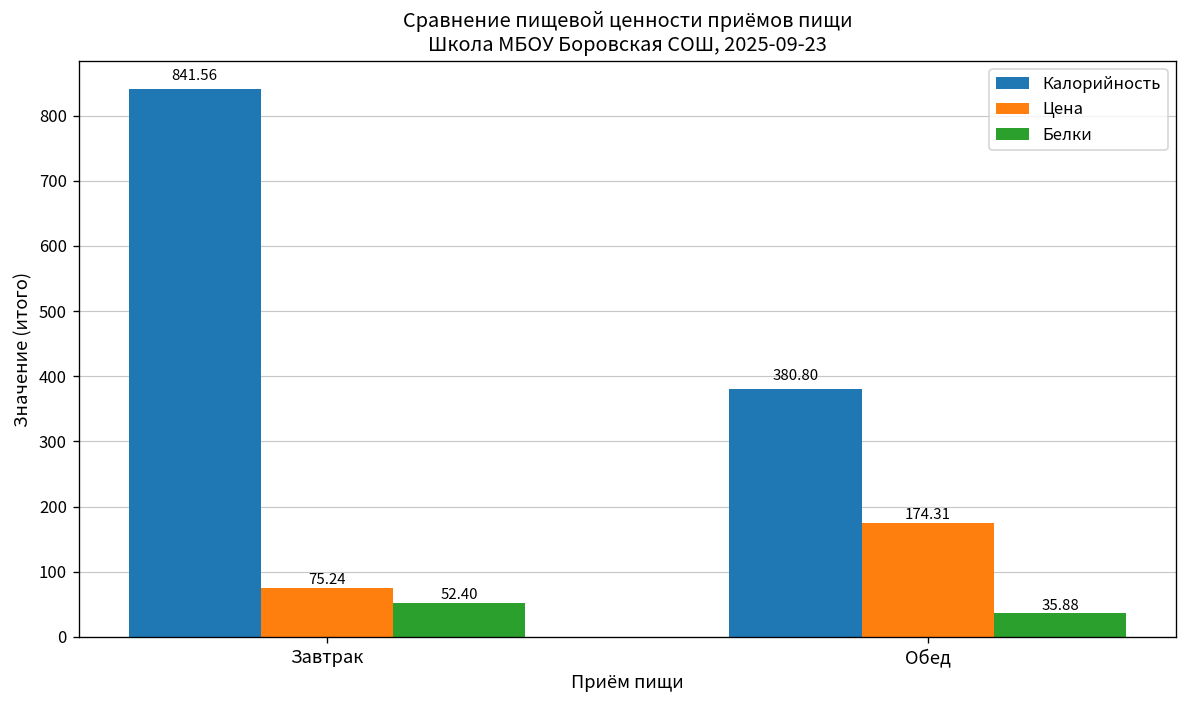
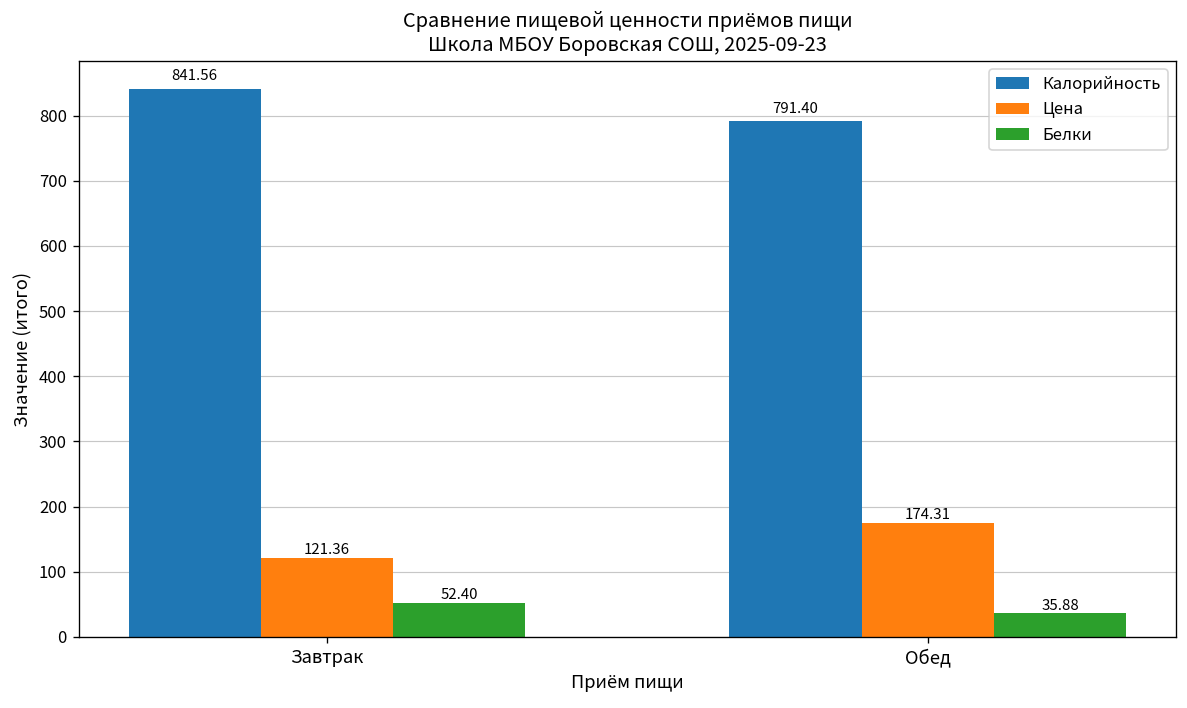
Цена, Завтрак: 75.24 -> 121.36
Калорийность, Обед: 380.80 -> 791.40
